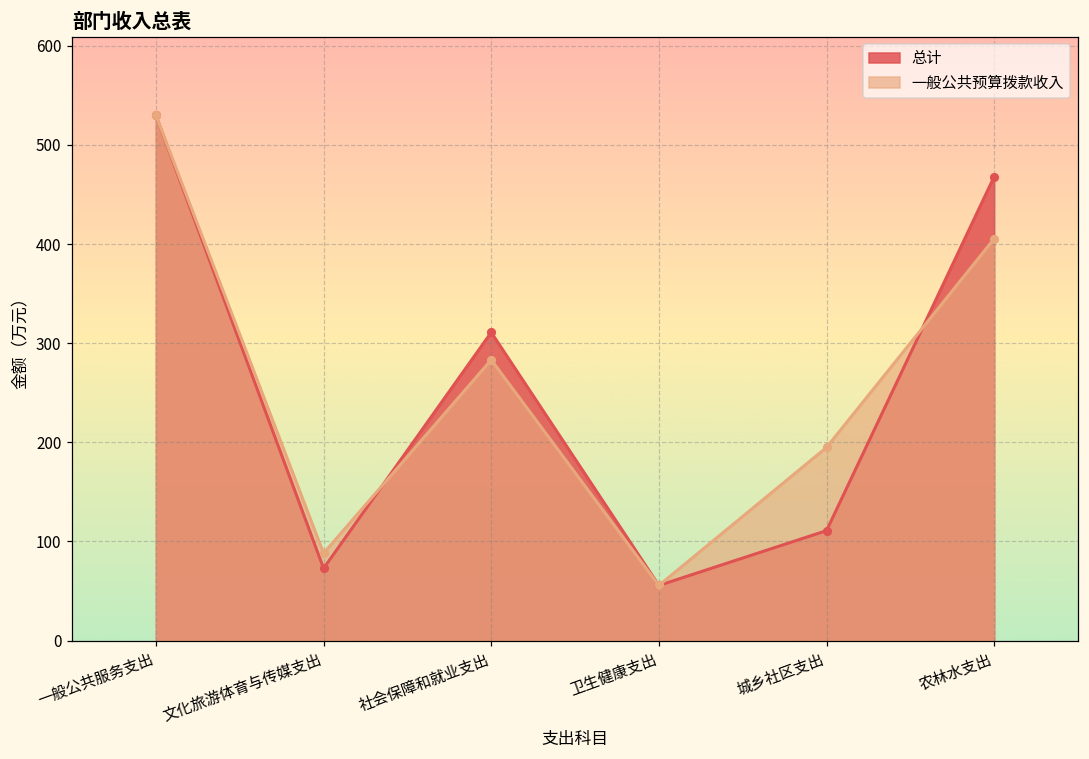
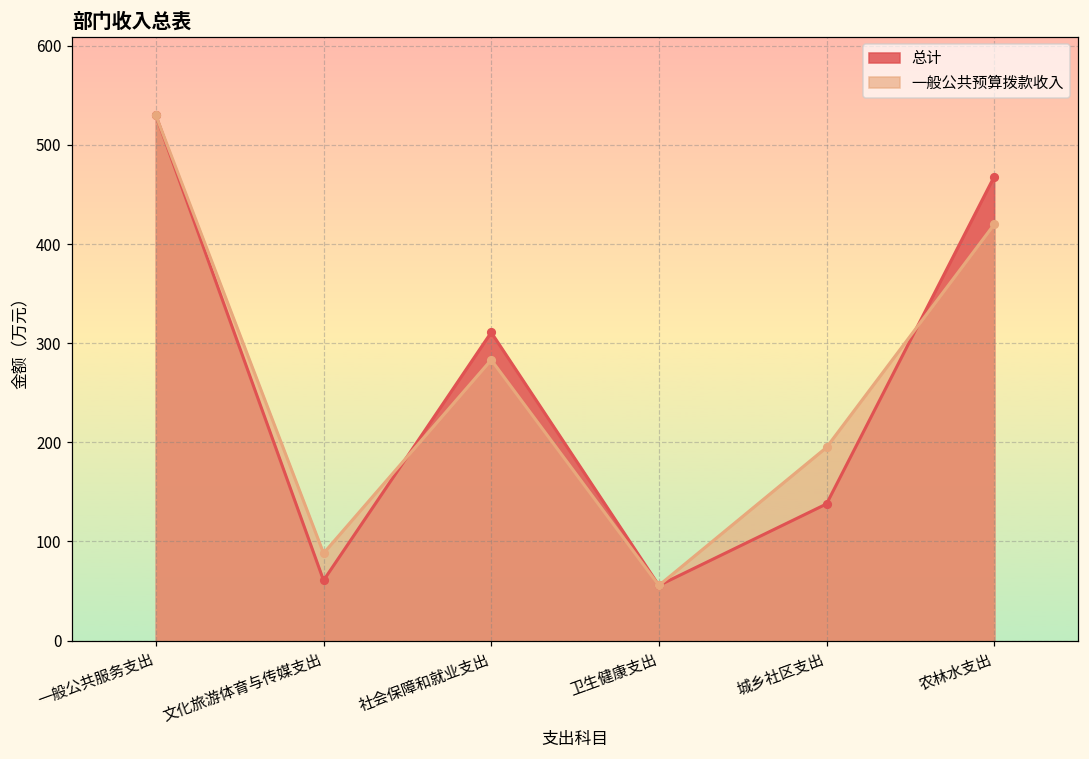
总计, 文化旅游体育与传媒支出: 70 -> 60
总计, 城乡社区支出: 110 -> 140
一般公共预算拨款收入, 农林水支出: 410 -> 420
